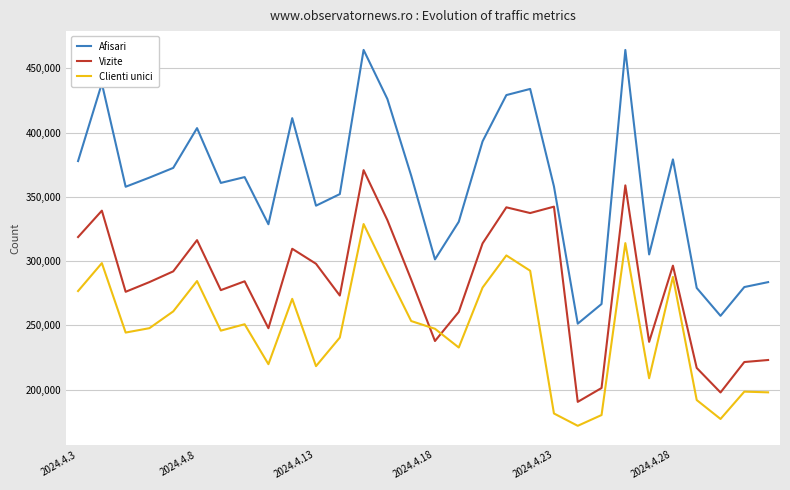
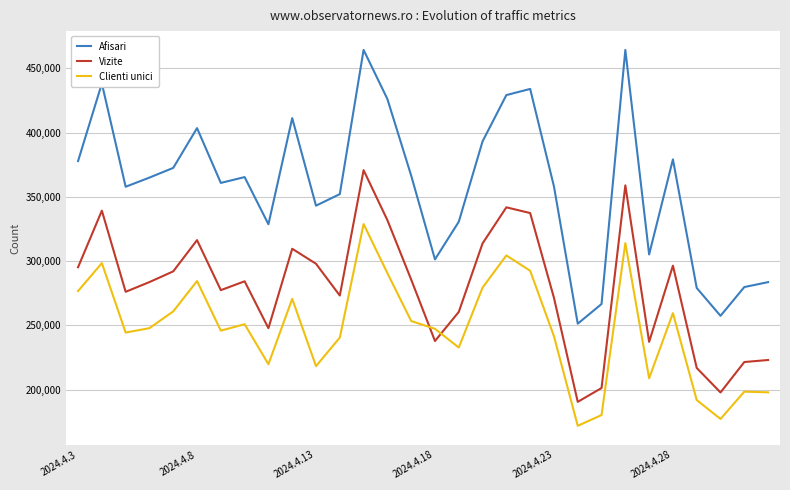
Vizite, 2024.4.3: 319,000 -> 295,000
Vizite, 2024.4.23: 342,000 -> 271,000
Clienti unici, 2024.4.23: 181,000 -> 242,000
Clienti unici, 2024.4.28: 288,000 -> 260,000
